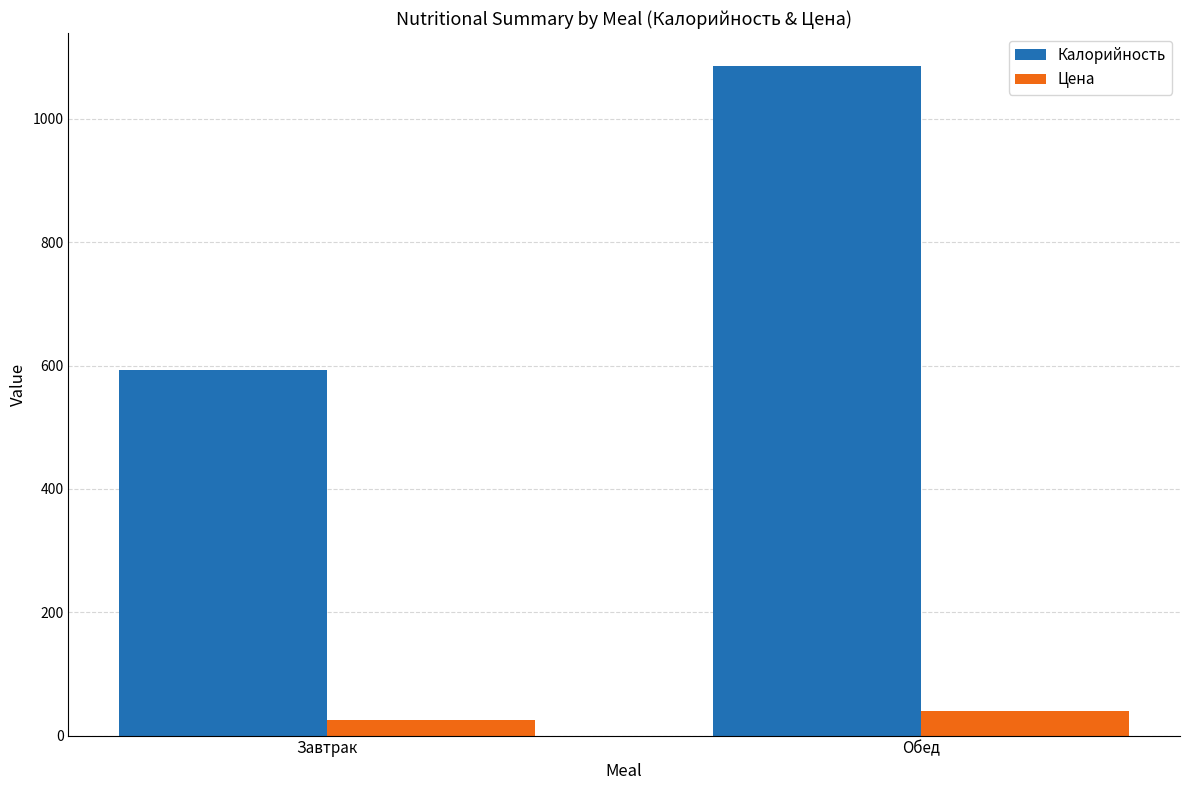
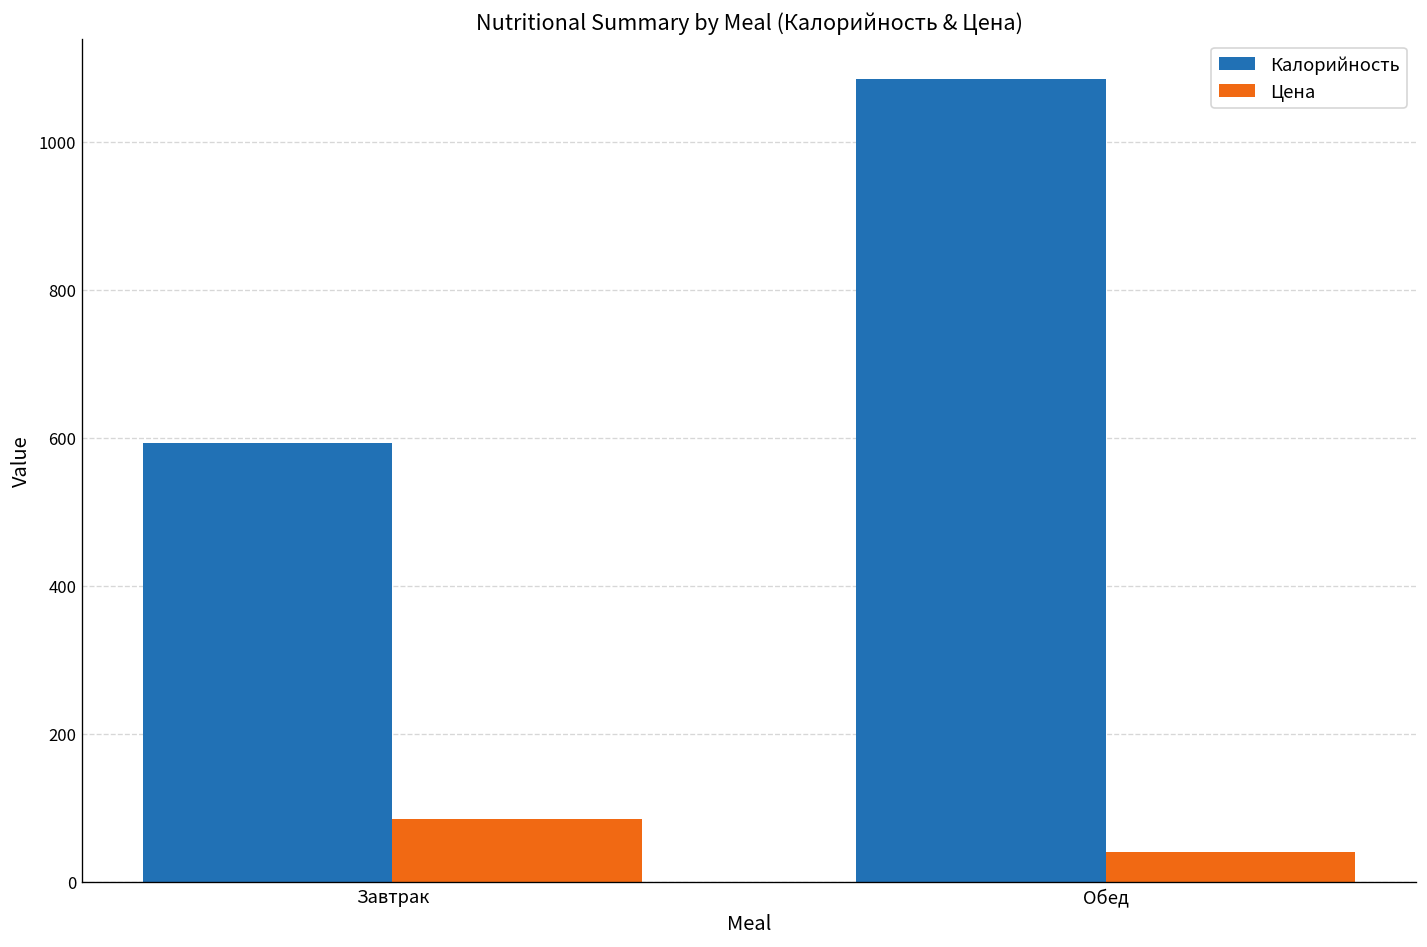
Цена, Завтрак: 20 -> 90
